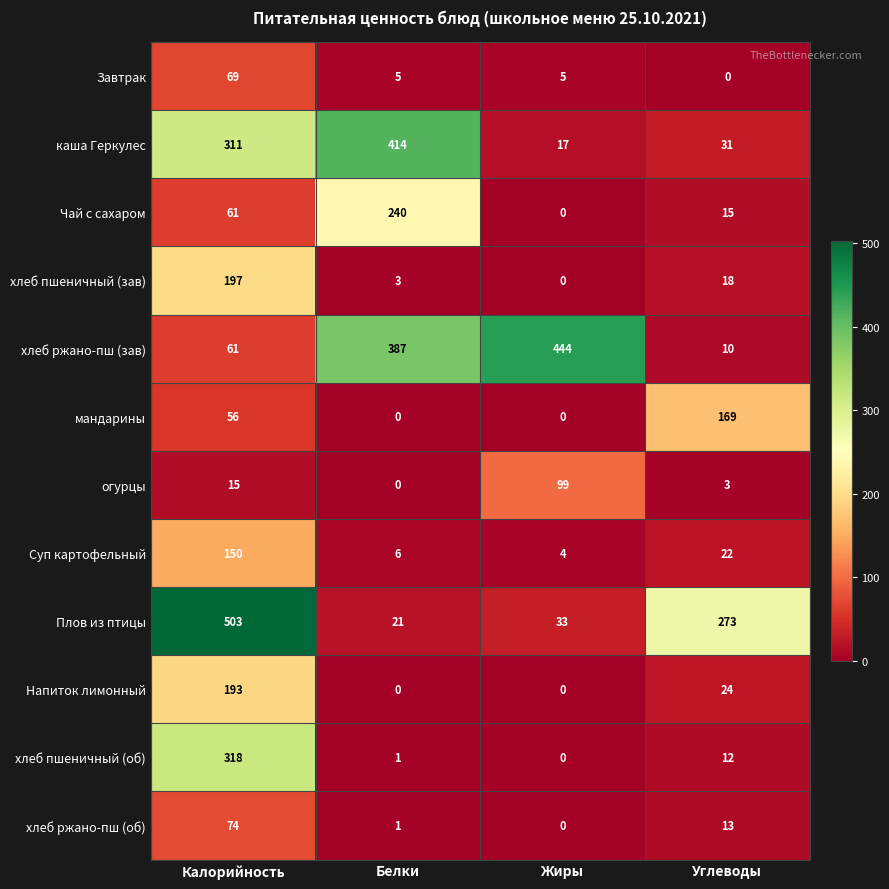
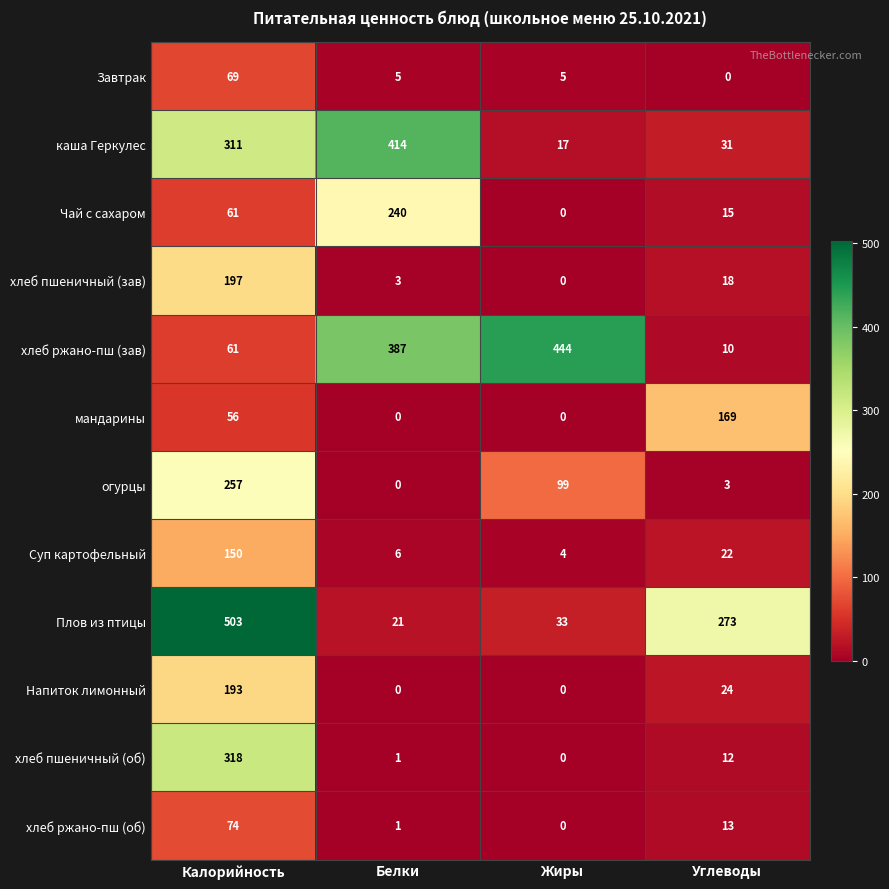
огурцы, Калорийность: 15 -> 257
